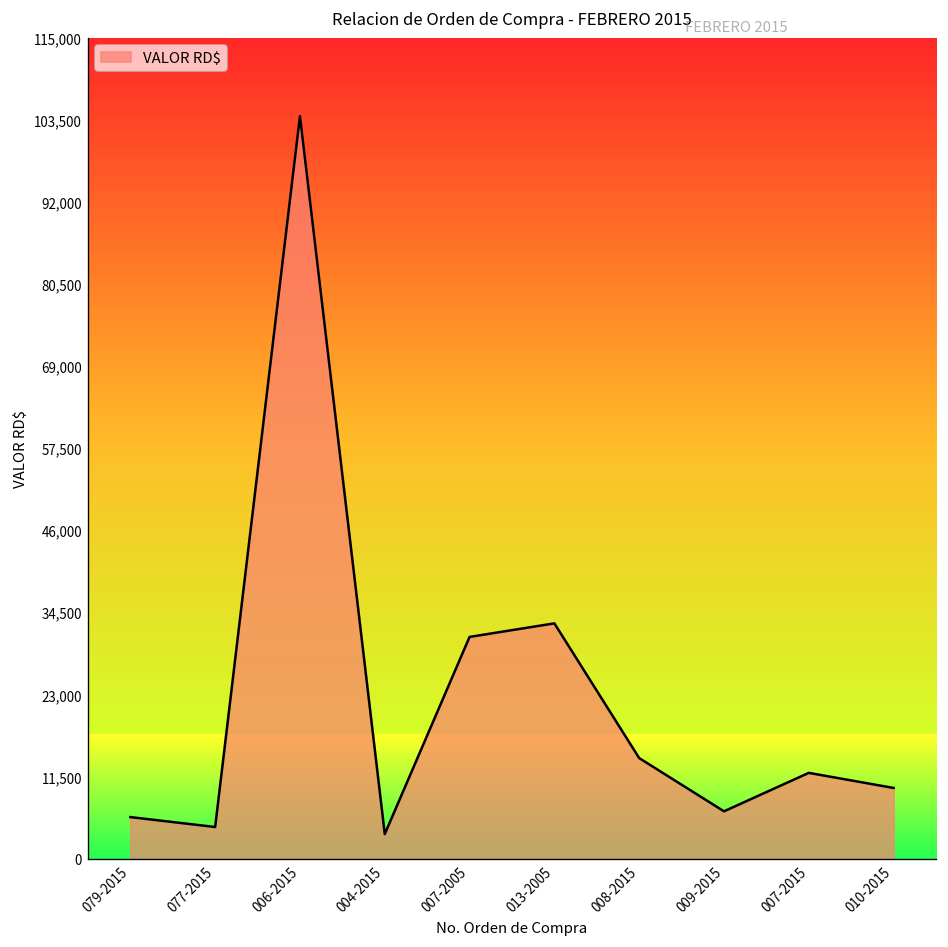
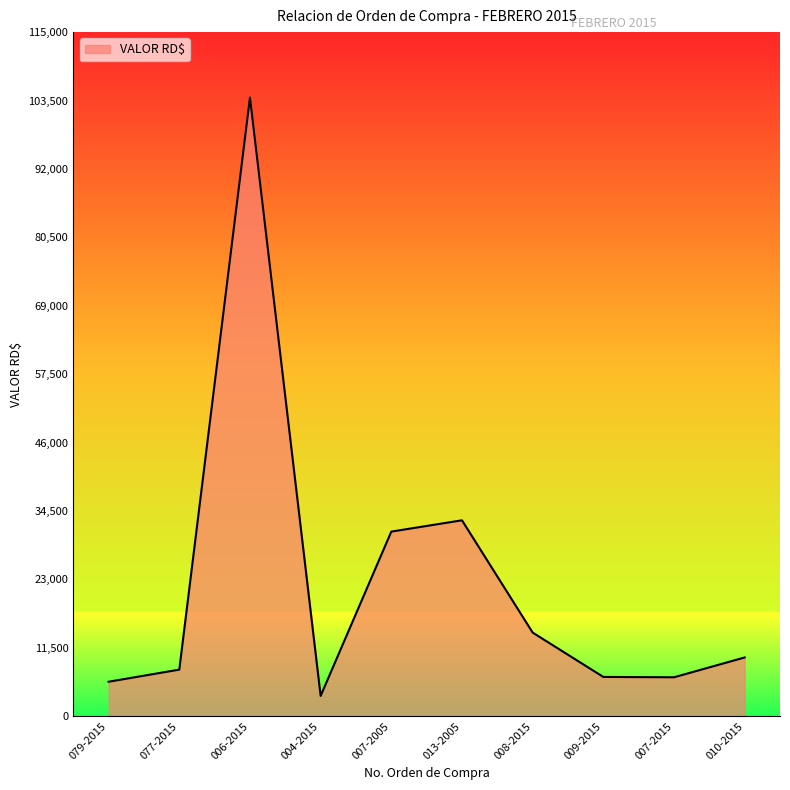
077-2015: 4,000 -> 8,000
007-2015: 12,000 -> 7,000
